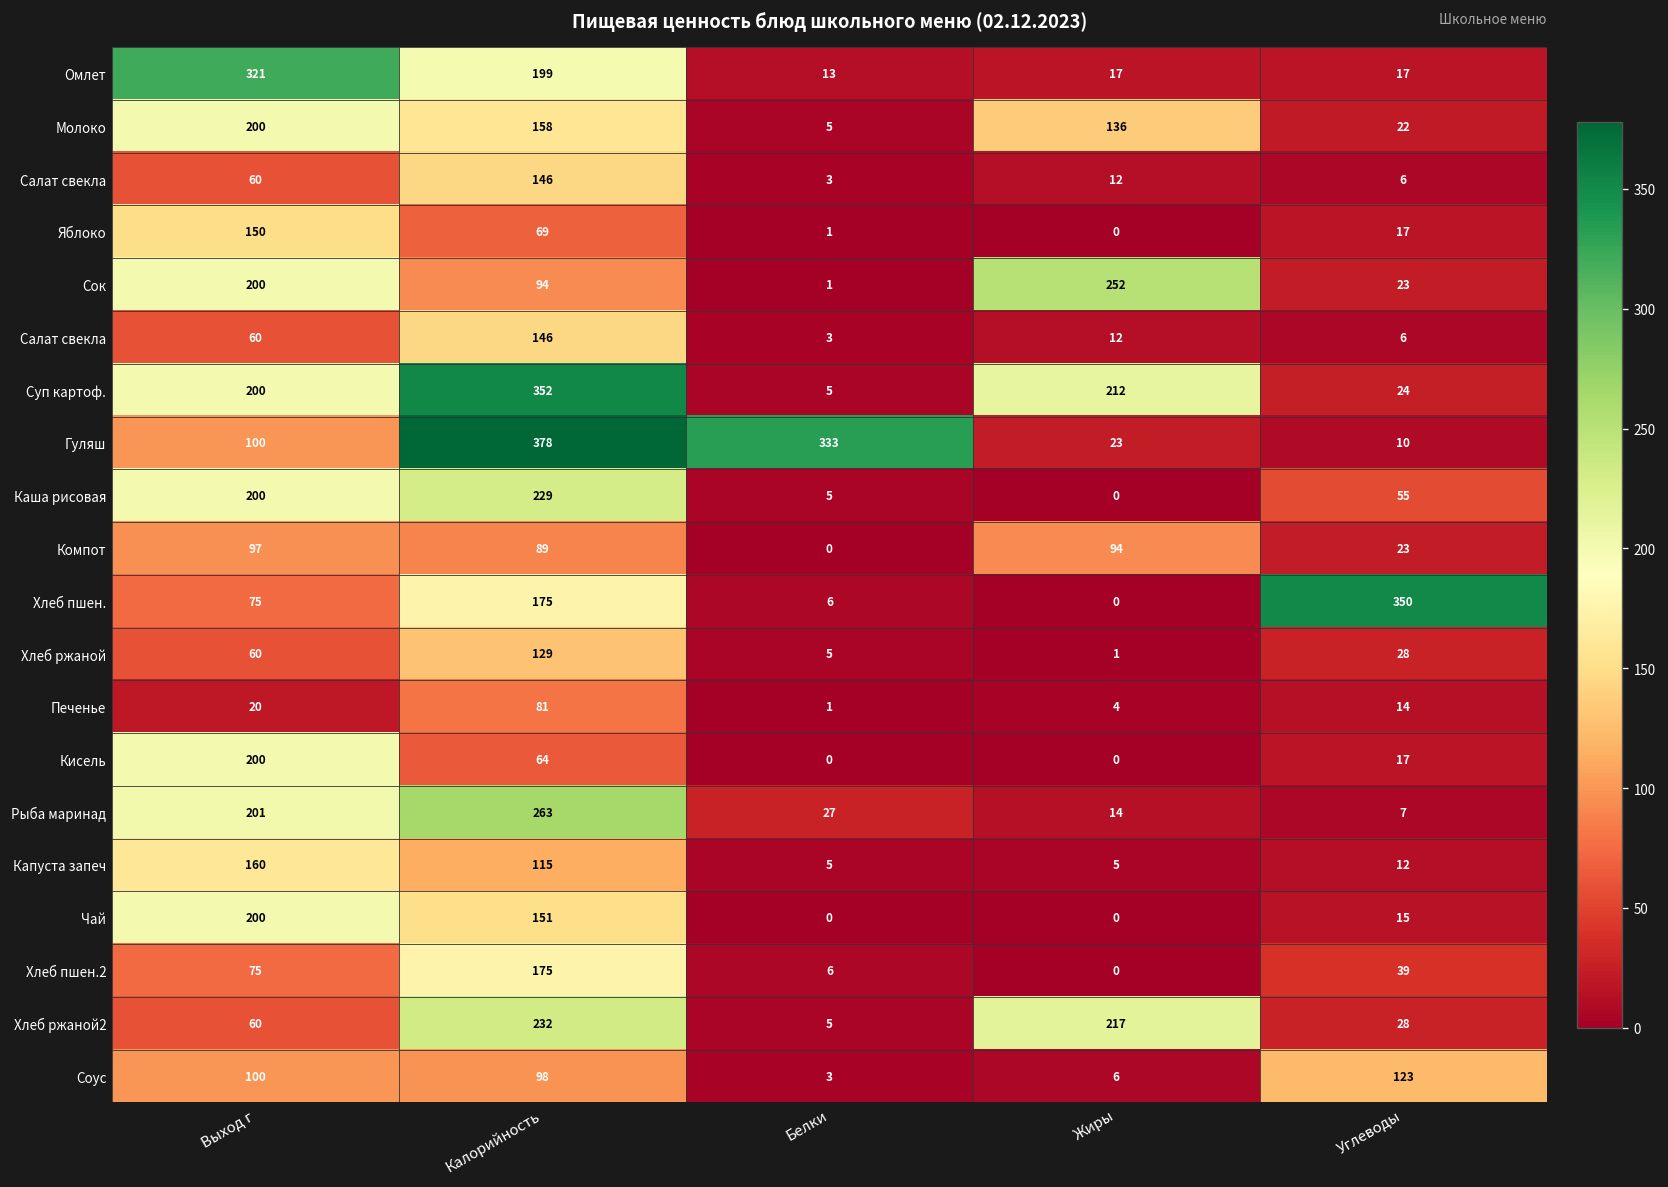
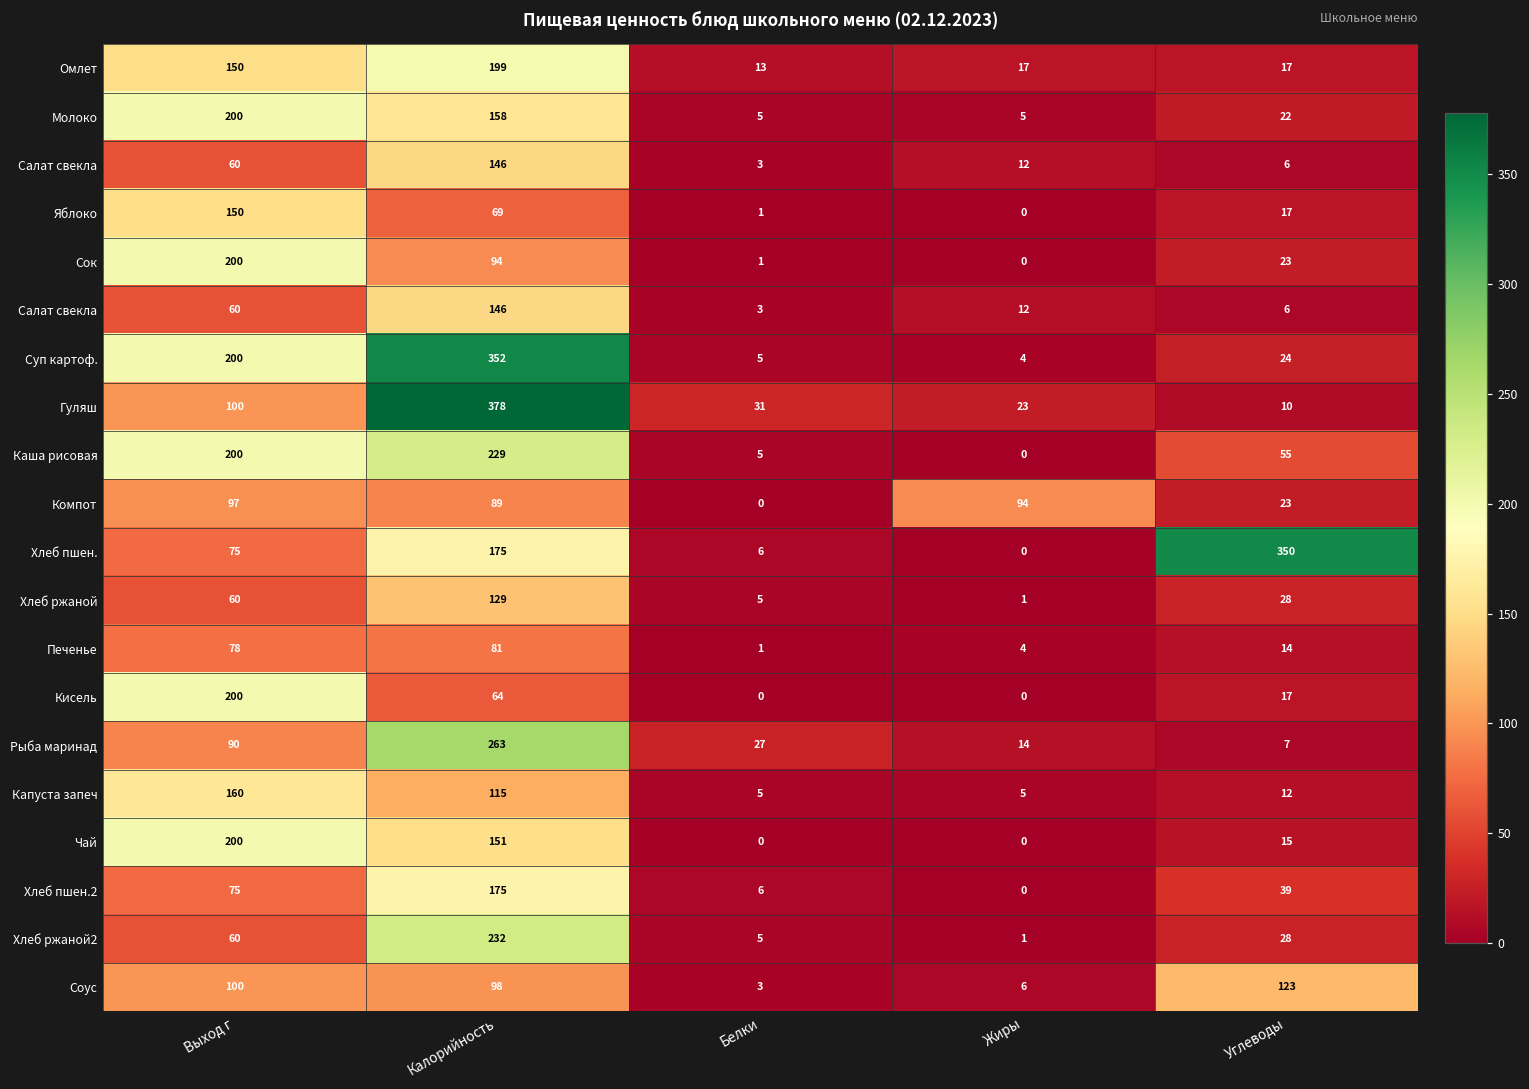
Омлет, Выход г: 321 -> 150
Молоко, Жиры: 136 -> 5
Сок, Жиры: 252 -> 0
Суп картоф., Жиры: 212 -> 4
Гуляш, Белки: 333 -> 31
Печенье, Выход г: 20 -> 78
Рыба маринад, Выход г: 201 -> 90
Хлеб ржаной2, Жиры: 217 -> 1
